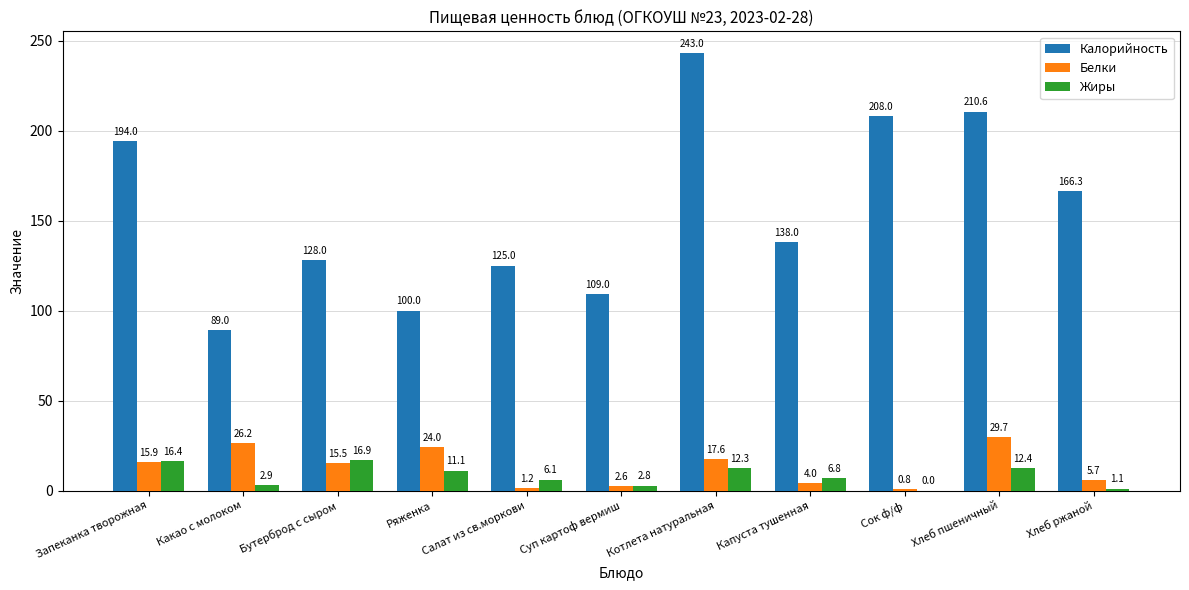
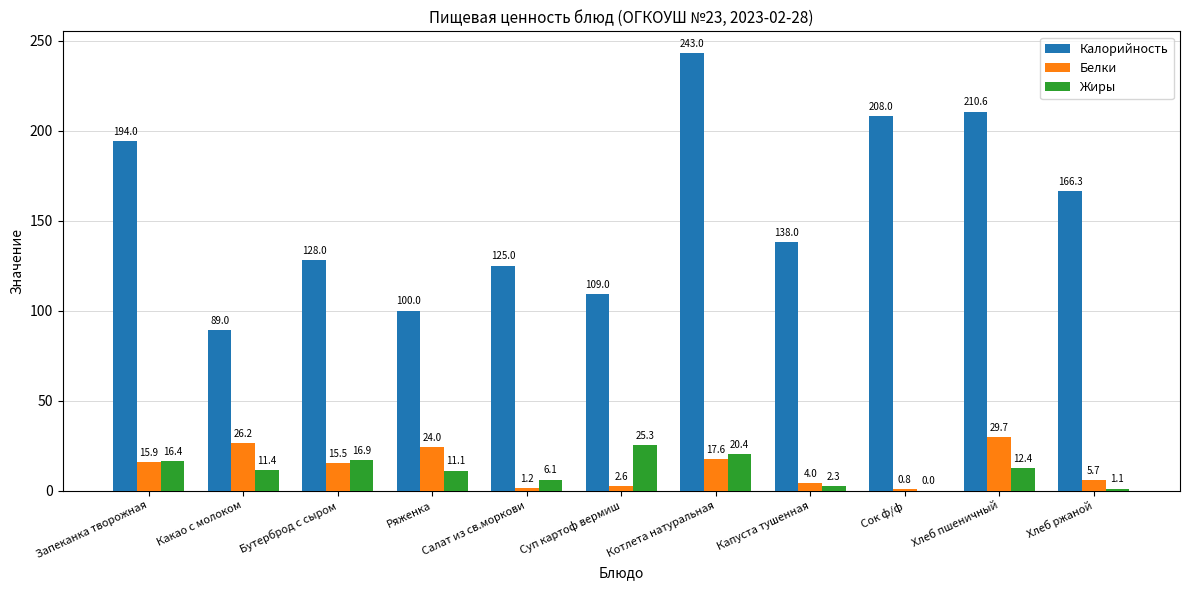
Жиры, Какао с молоком: 2.9 -> 11.4
Жиры, Суп картоф вермиш: 2.8 -> 25.3
Жиры, Котлета натуральная: 12.3 -> 20.4
Жиры, Капуста тушенная: 6.8 -> 2.3
